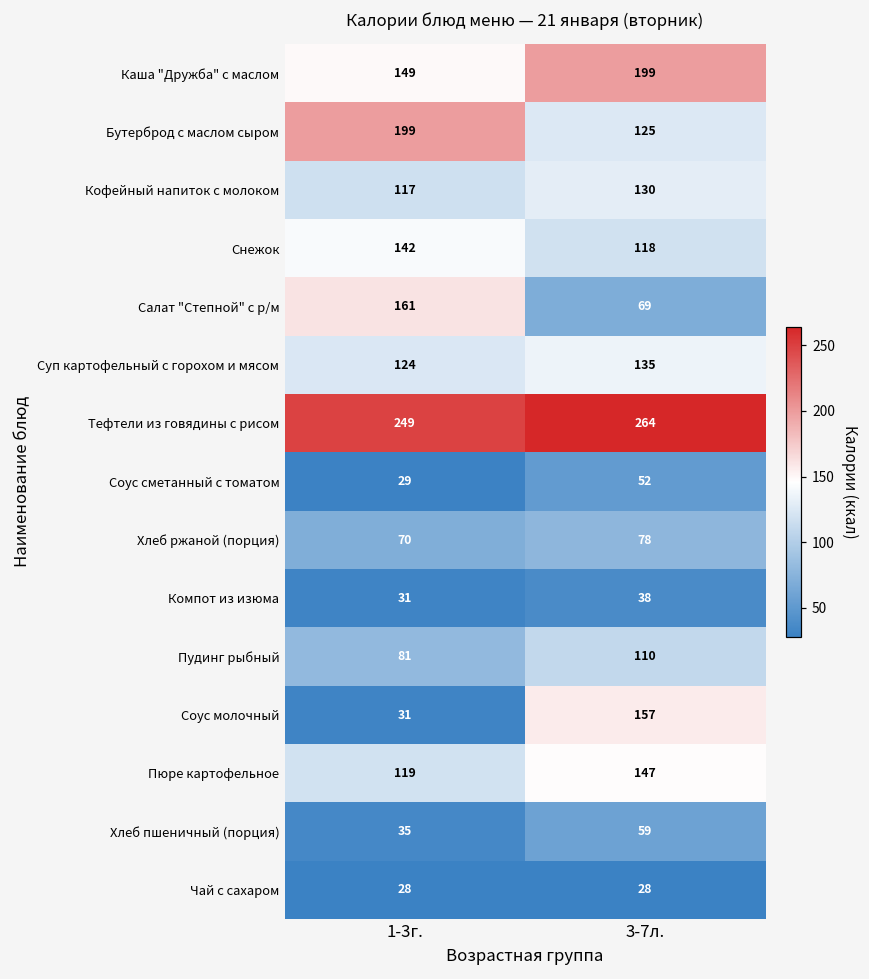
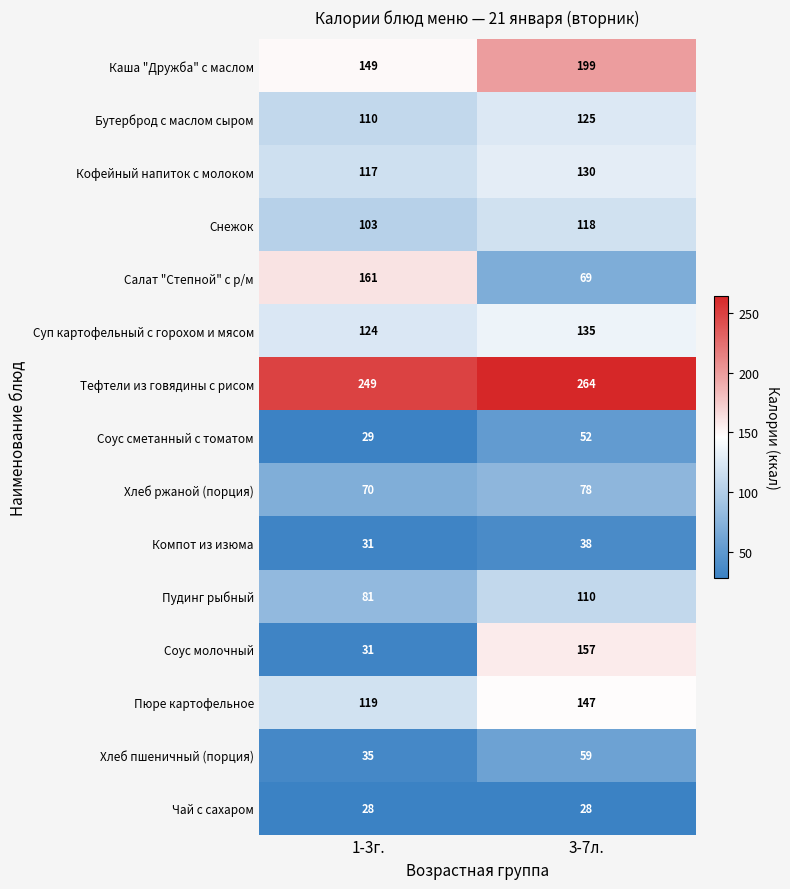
Бутерброд с маслом сыром, 1-3г.: 199 -> 110
Снежок, 1-3г.: 142 -> 103
